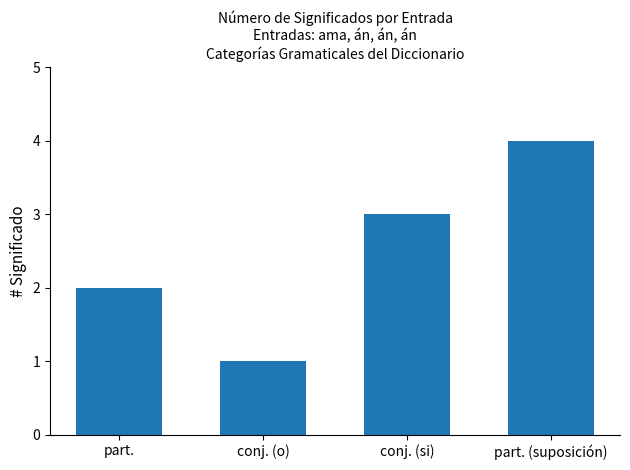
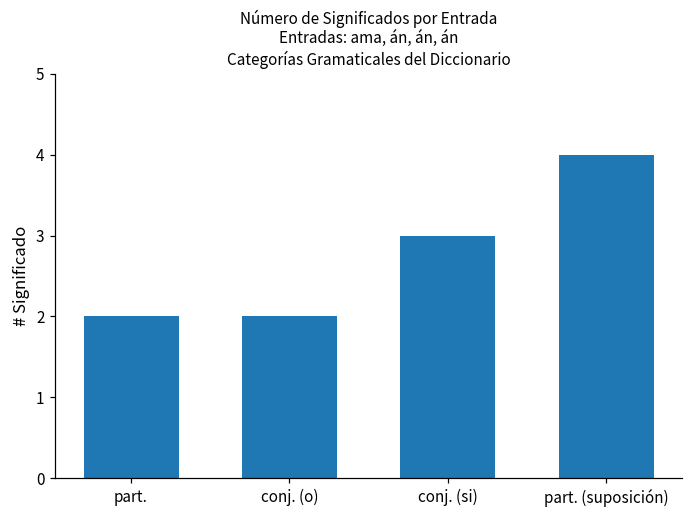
conj. (o): 1 -> 2
